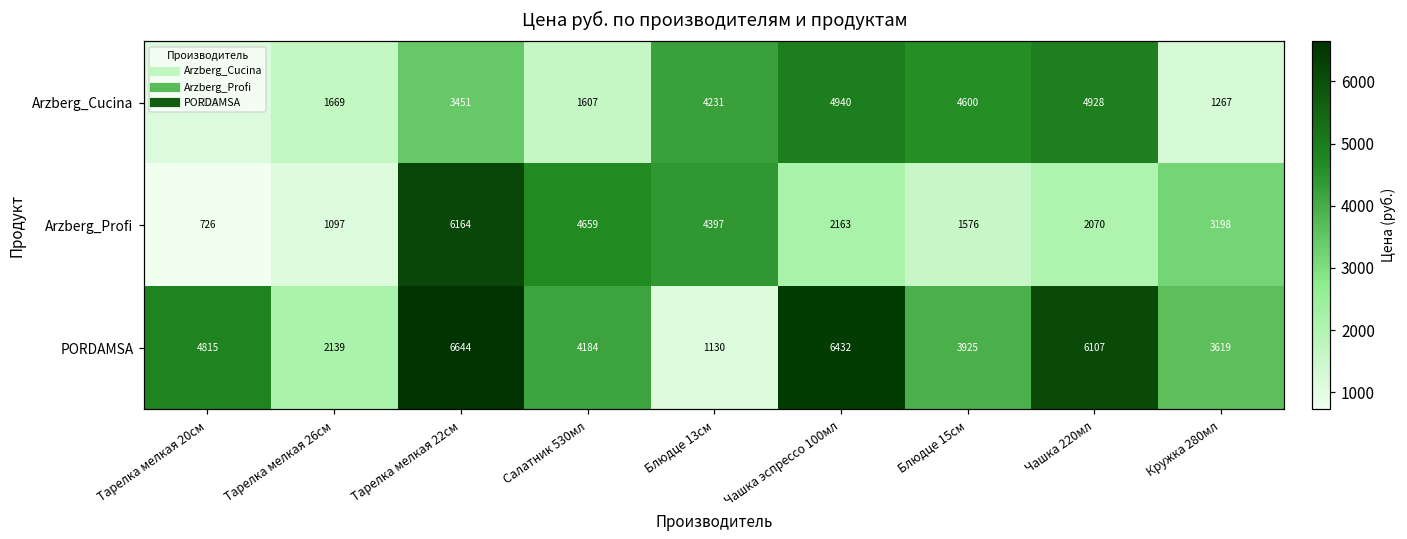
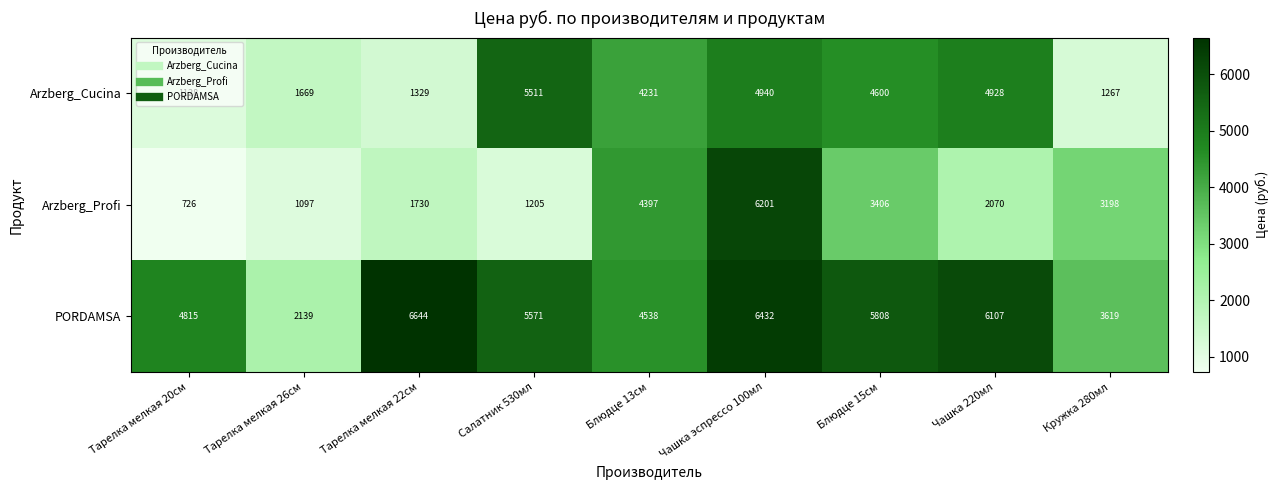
Arzberg_Cucina, Тарелка мелкая 22см: 3451 -> 1329
Arzberg_Cucina, Салатник 530мл: 1607 -> 5511
Arzberg_Profi, Тарелка мелкая 22см: 6164 -> 1730
Arzberg_Profi, Салатник 530мл: 4659 -> 1205
Arzberg_Profi, Чашка эспрессо 100мл: 2163 -> 6201
Arzberg_Profi, Блюдце 15см: 1576 -> 3406
PORDAMSA, Салатник 530мл: 4184 -> 5571
PORDAMSA, Блюдце 13см: 1130 -> 4538
PORDAMSA, Блюдце 15см: 3925 -> 5808
